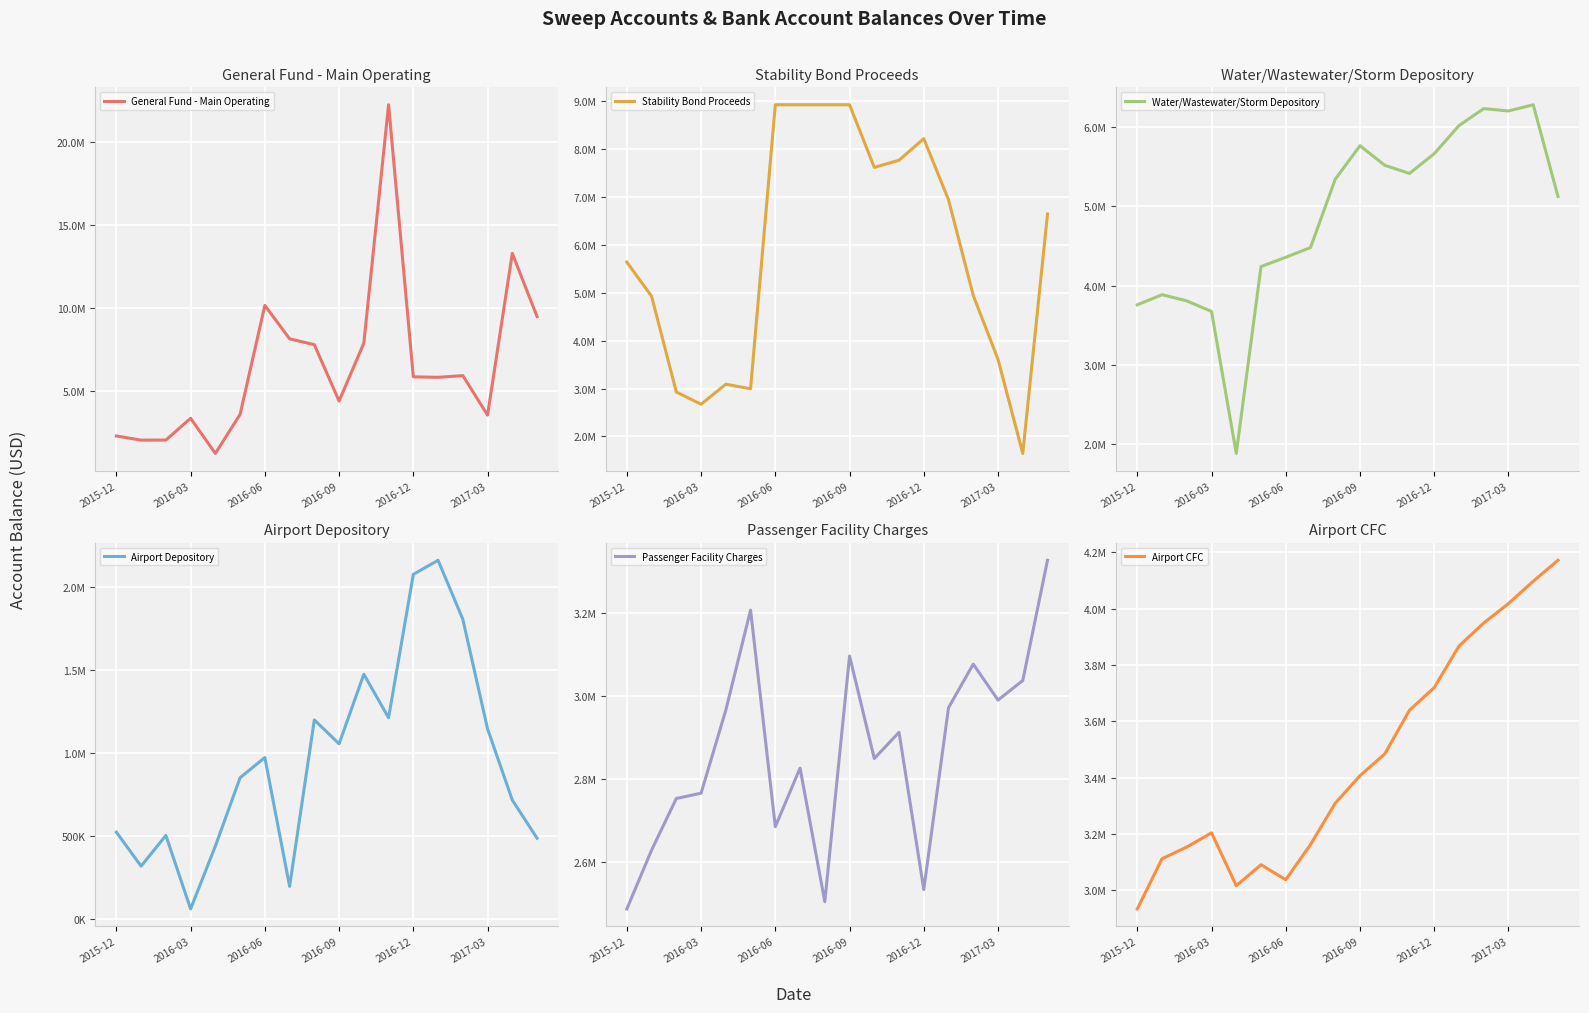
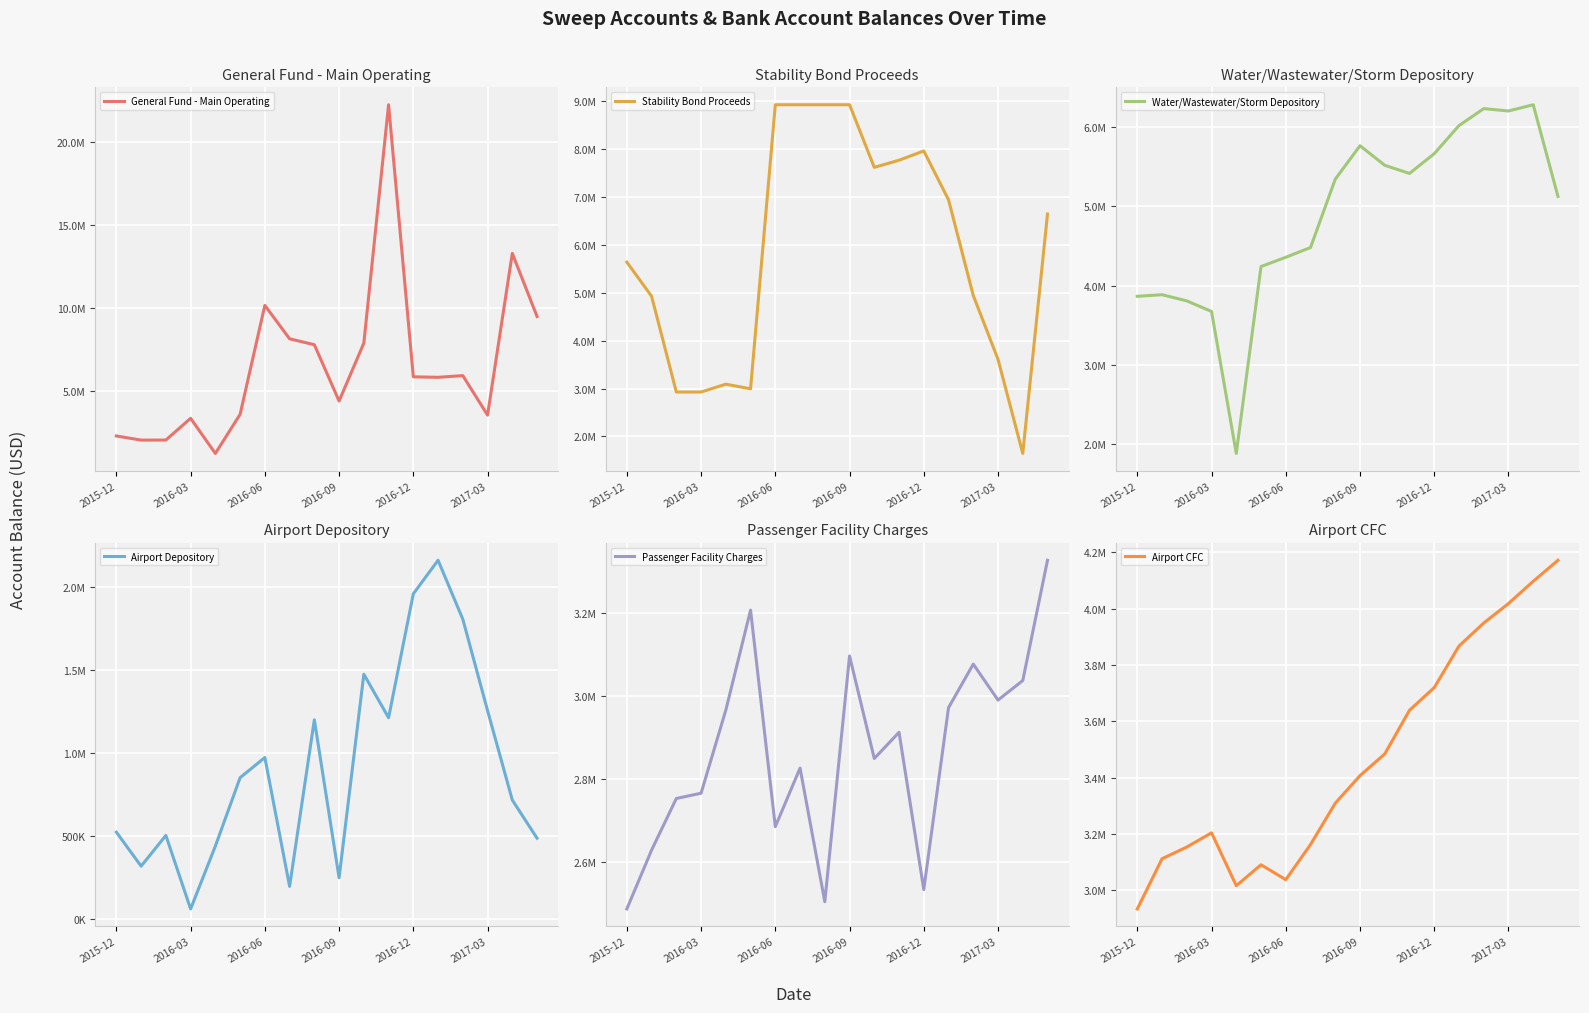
Stability Bond Proceeds, 2016-03: 2700000 -> 2900000
Stability Bond Proceeds, 2016-12: 8200000 -> 8000000
Water/Wastewater/Storm Depository, 2015-12: 3800000 -> 3900000
Airport Depository, 2016-09: 1050000 -> 250000
Airport Depository, 2016-12: 2080000 -> 1960000
Airport Depository, 2017-03: 1140000 -> 1250000
